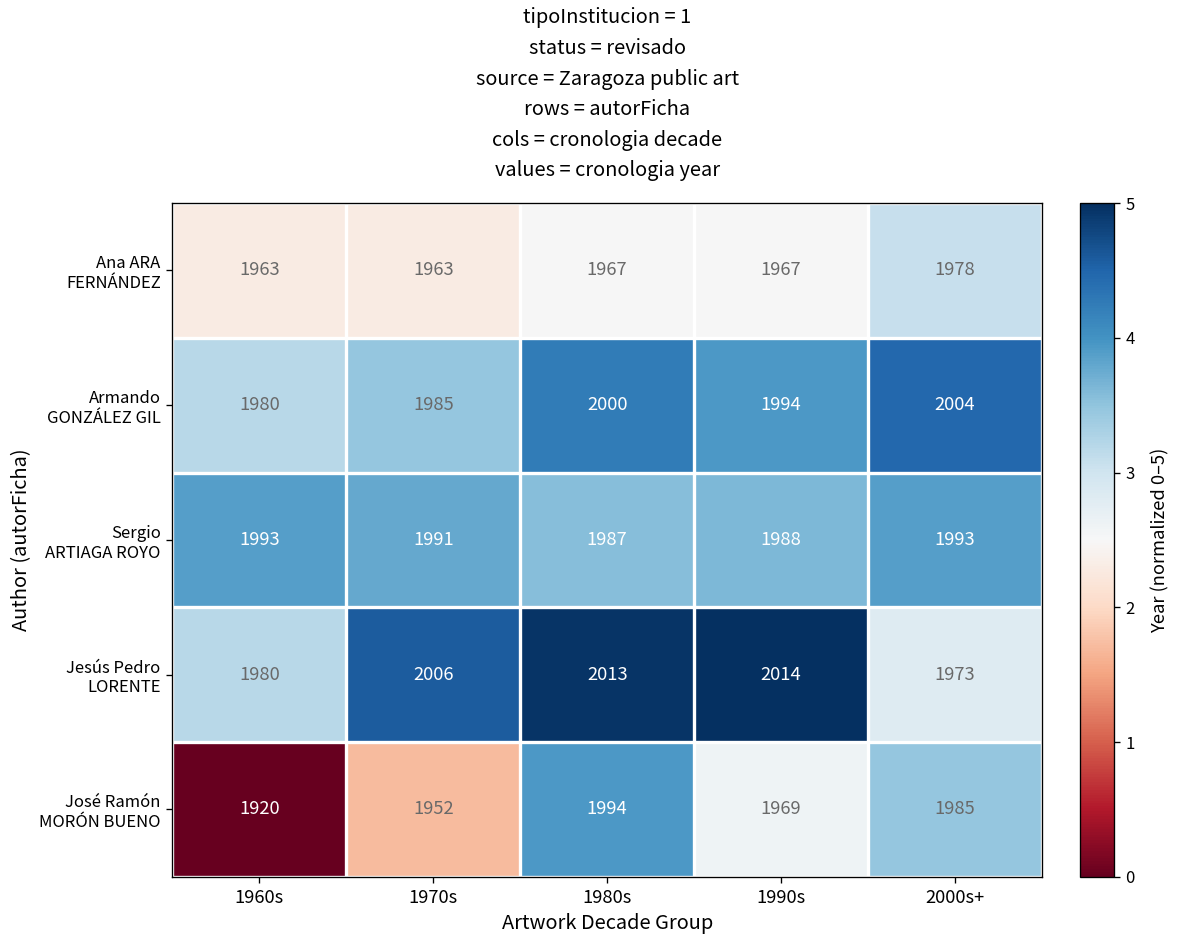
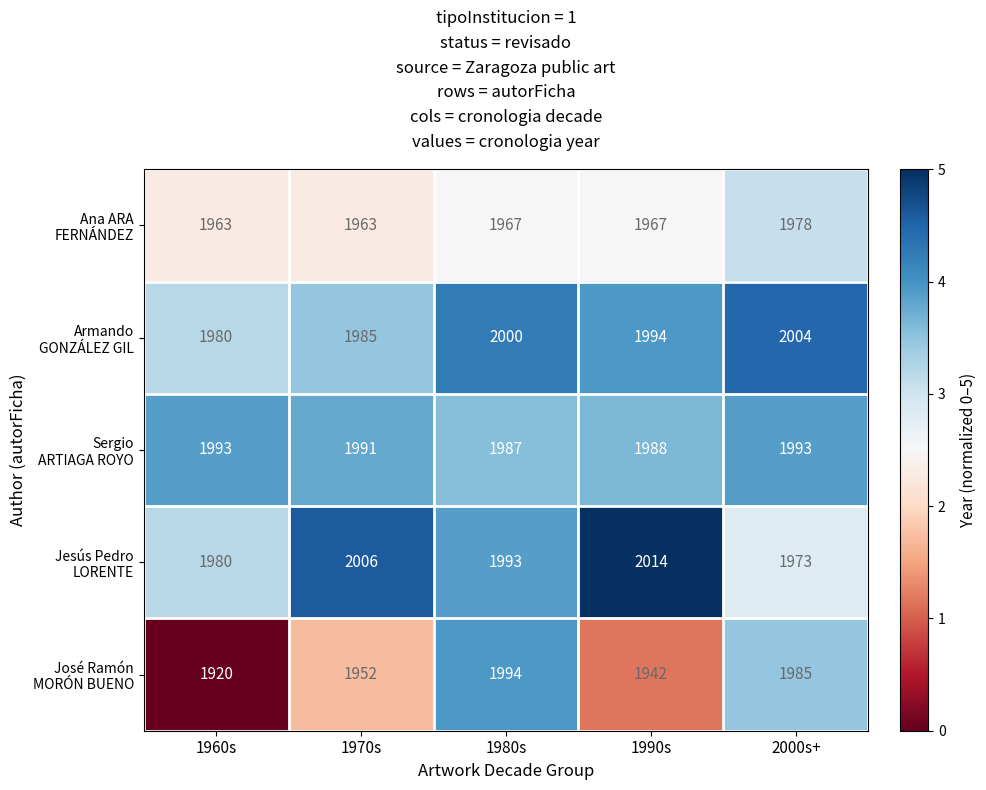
Jesús Pedro LORENTE, 1980s: 2013 -> 1993
José Ramón MORÓN BUENO, 1990s: 1969 -> 1942
